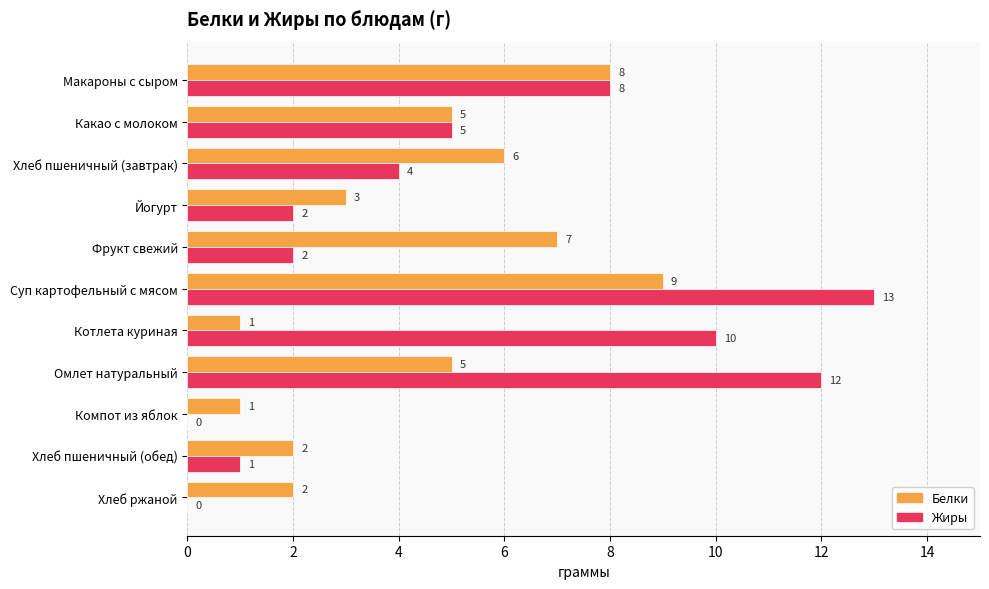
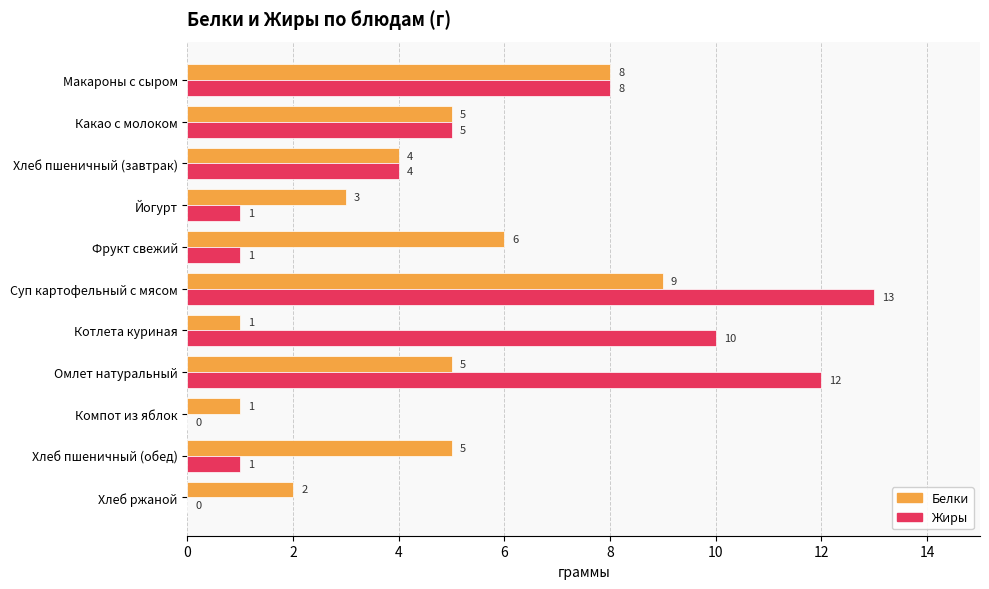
Белки, Хлеб пшеничный (завтрак): 6 -> 4
Жиры, Йогурт: 2 -> 1
Белки, Фрукт свежий: 7 -> 6
Жиры, Фрукт свежий: 2 -> 1
Белки, Хлеб пшеничный (обед): 2 -> 5
